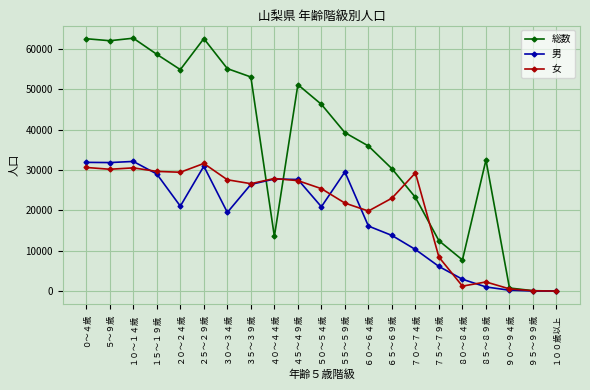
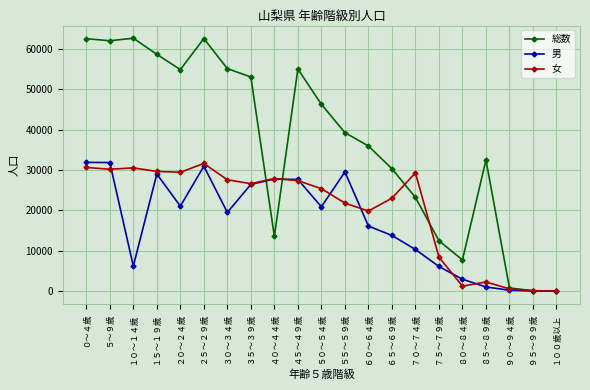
男, １０～１４歳: 32000 -> 6000
総数, ４５～４９歳: 51000 -> 55000
